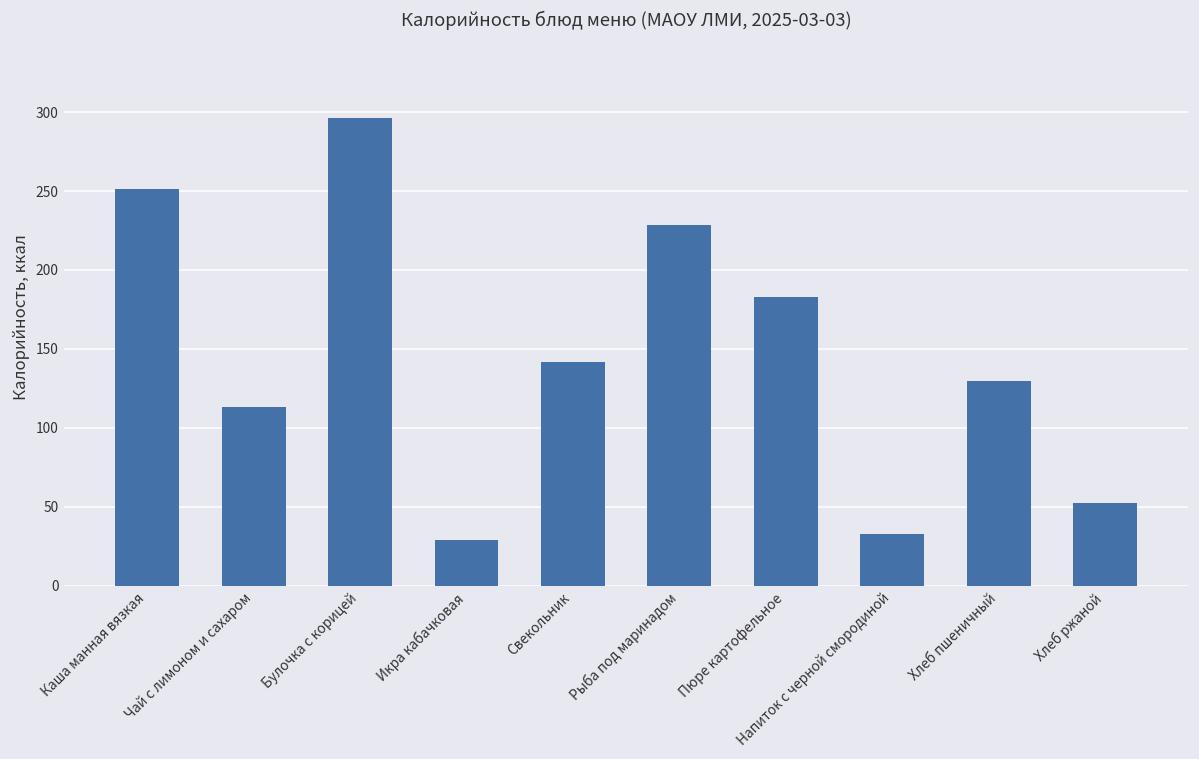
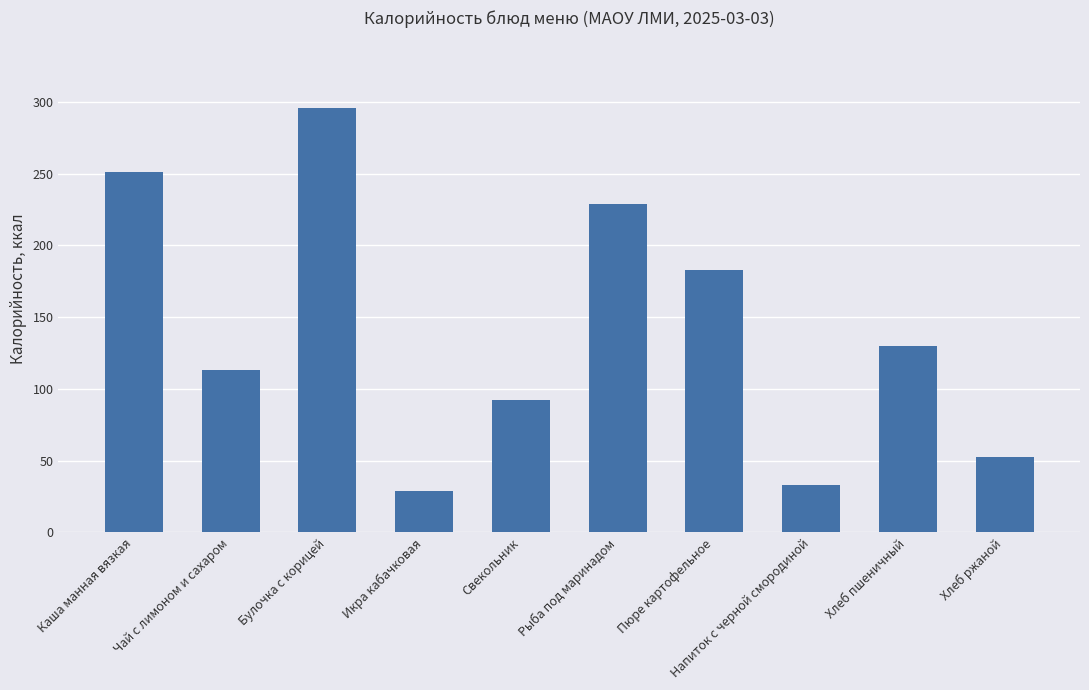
Свекольник: 142 -> 92
